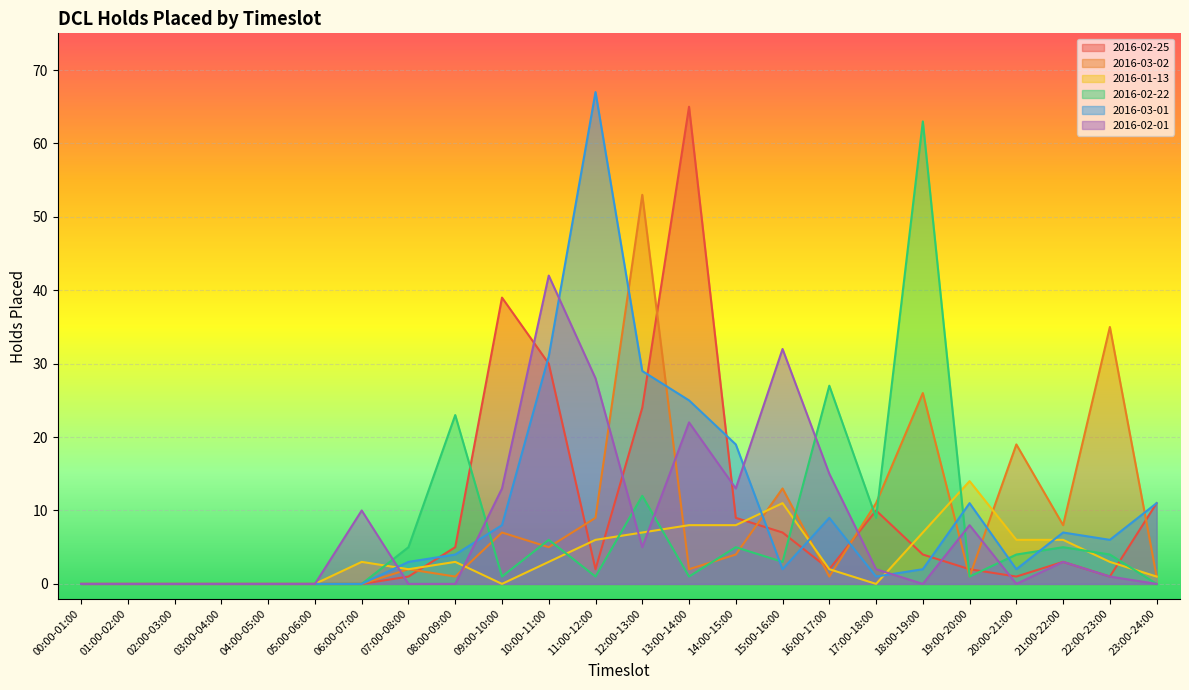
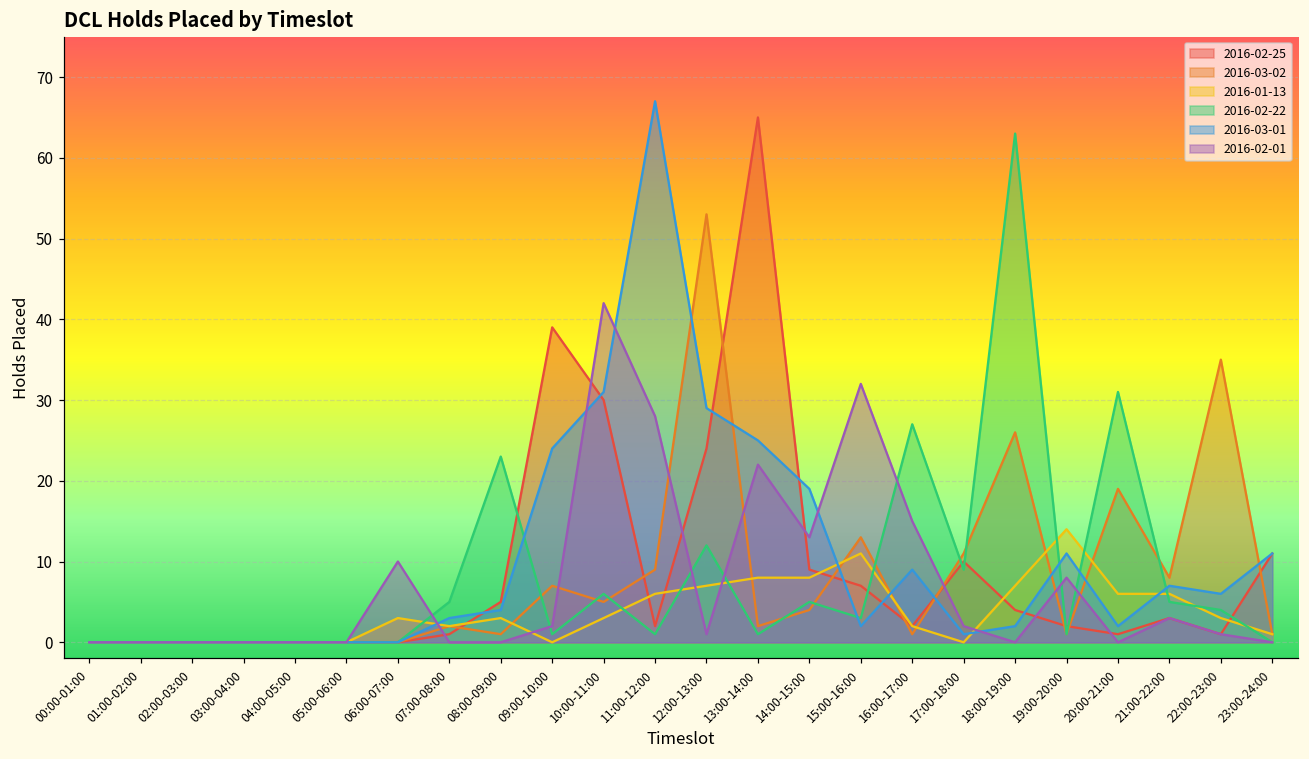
2016-03-01, 09:00-10:00: 8 -> 24
2016-02-01, 09:00-10:00: 13 -> 2
2016-02-01, 12:00-13:00: 5 -> 1
2016-02-22, 20:00-21:00: 4 -> 31
